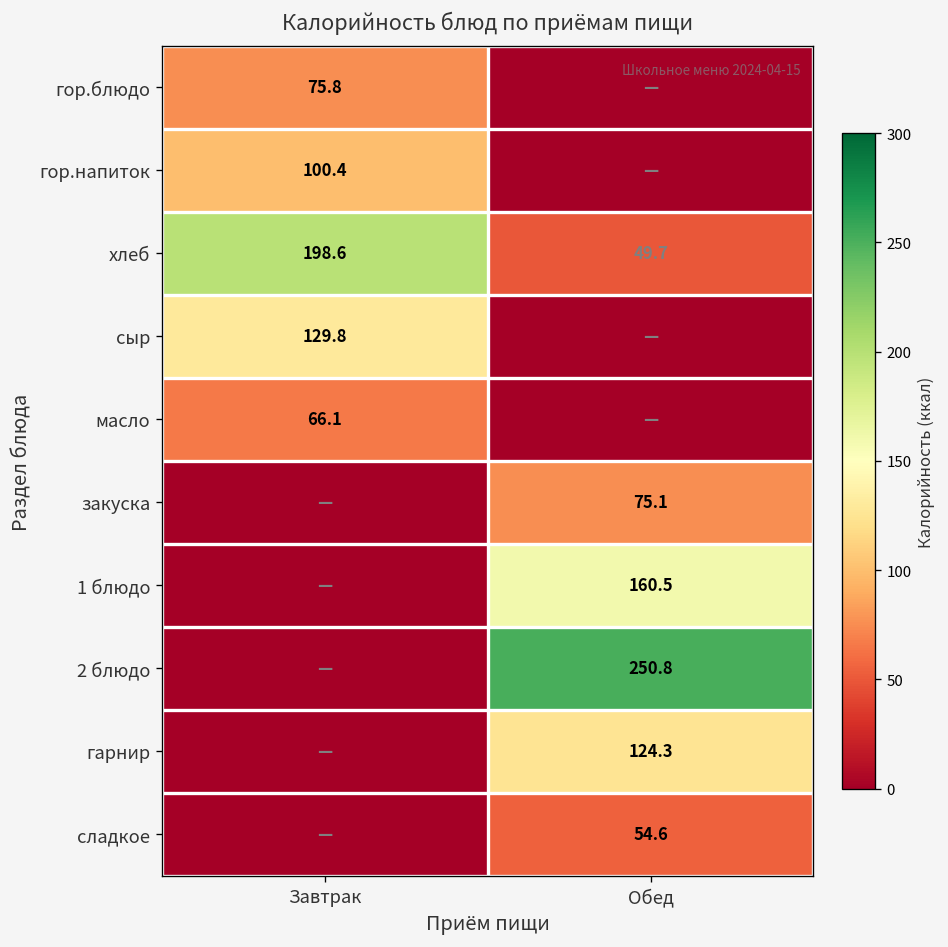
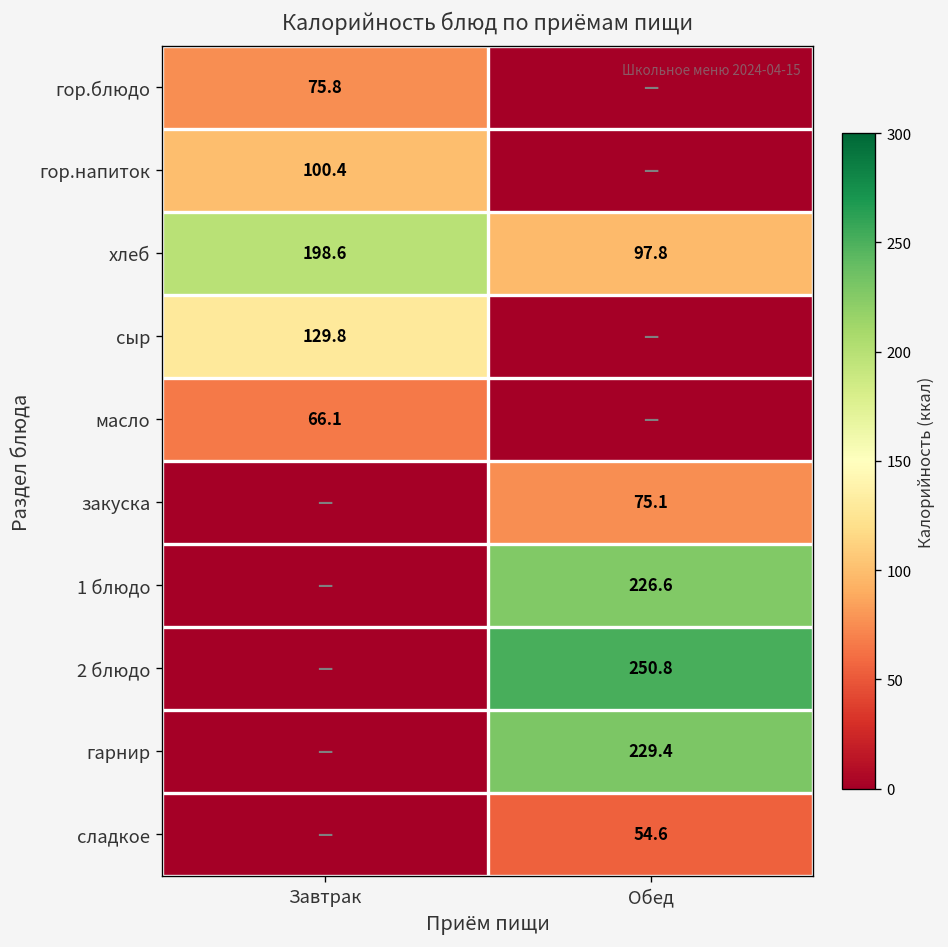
хлеб, Обед: 49.7 -> 97.8
1 блюдо, Обед: 160.5 -> 226.6
гарнир, Обед: 124.3 -> 229.4
